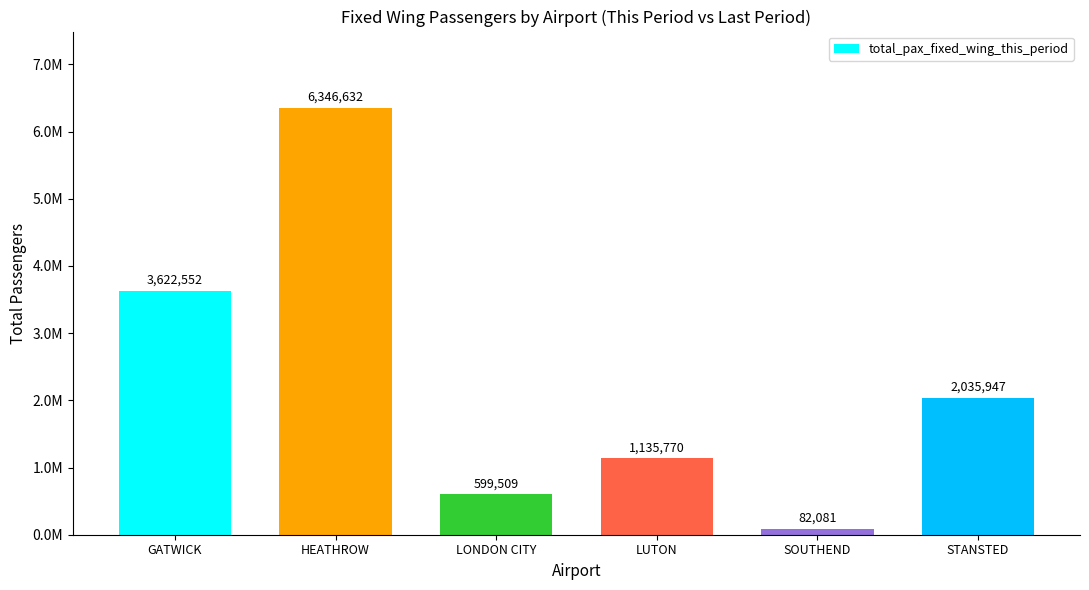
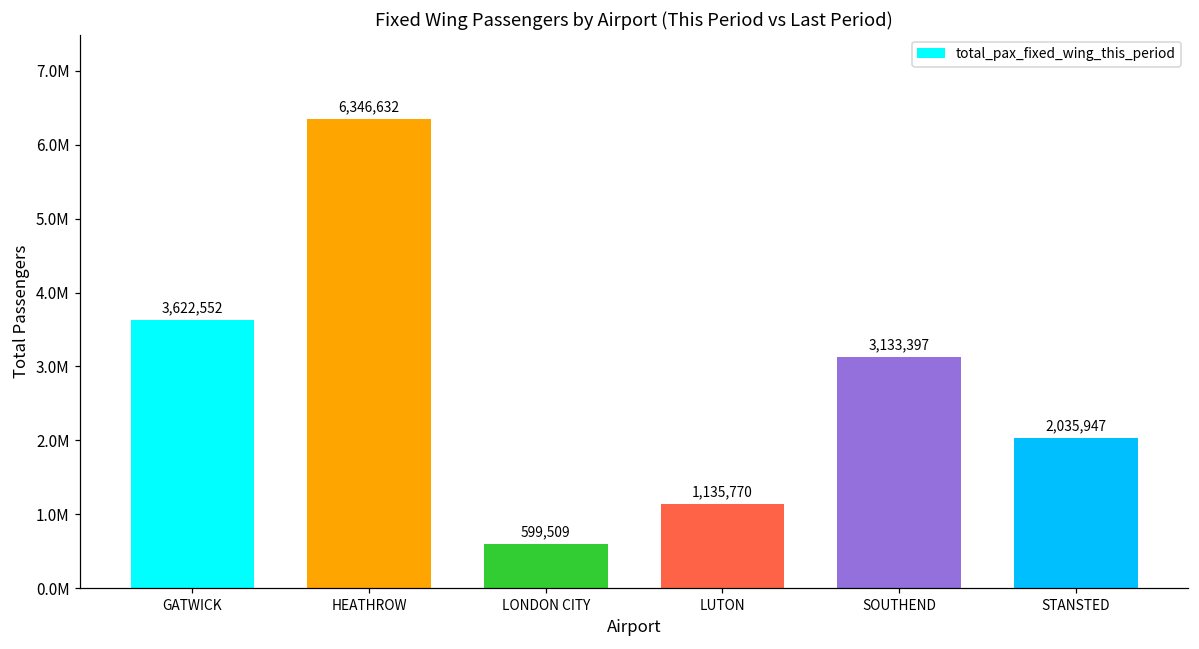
SOUTHEND: 82,081 -> 3,133,397
